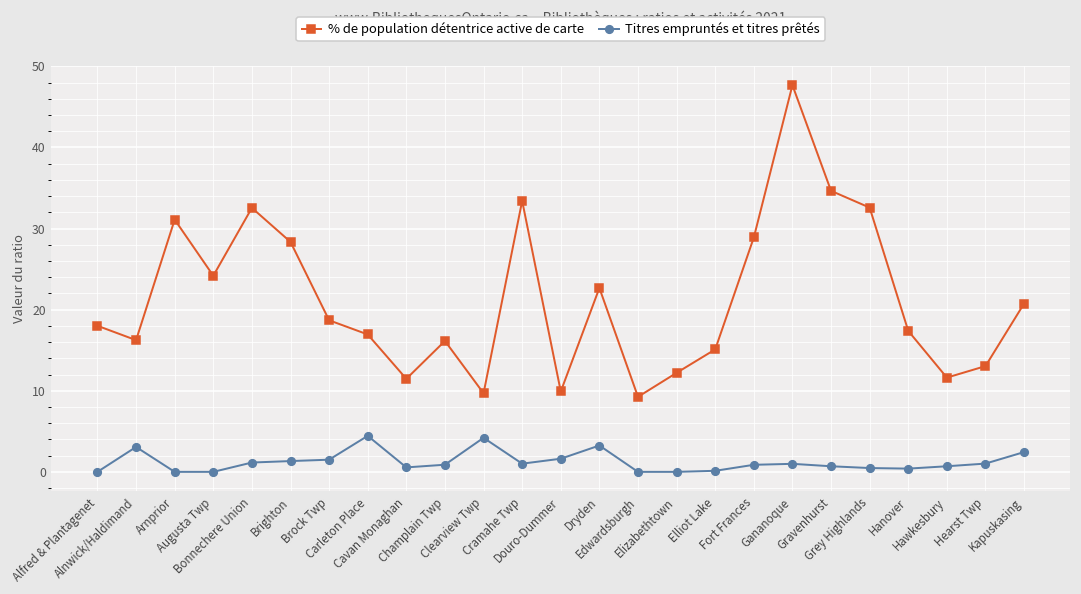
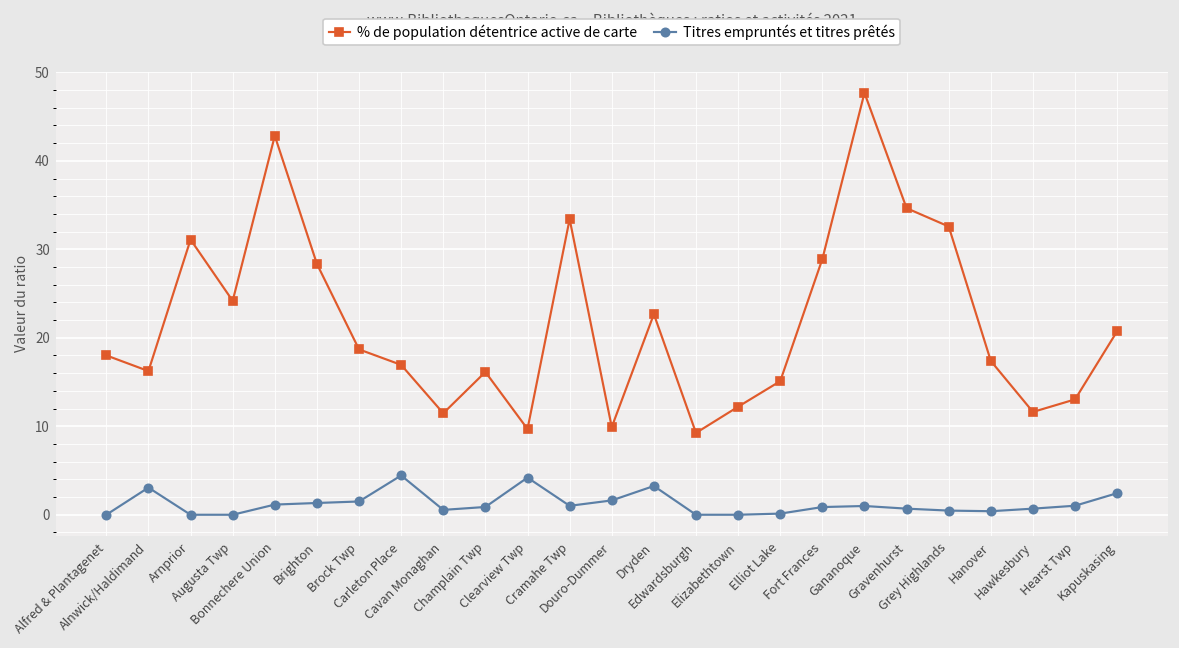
% de population détentrice active de carte, Bonnechere Union: 33 -> 43
